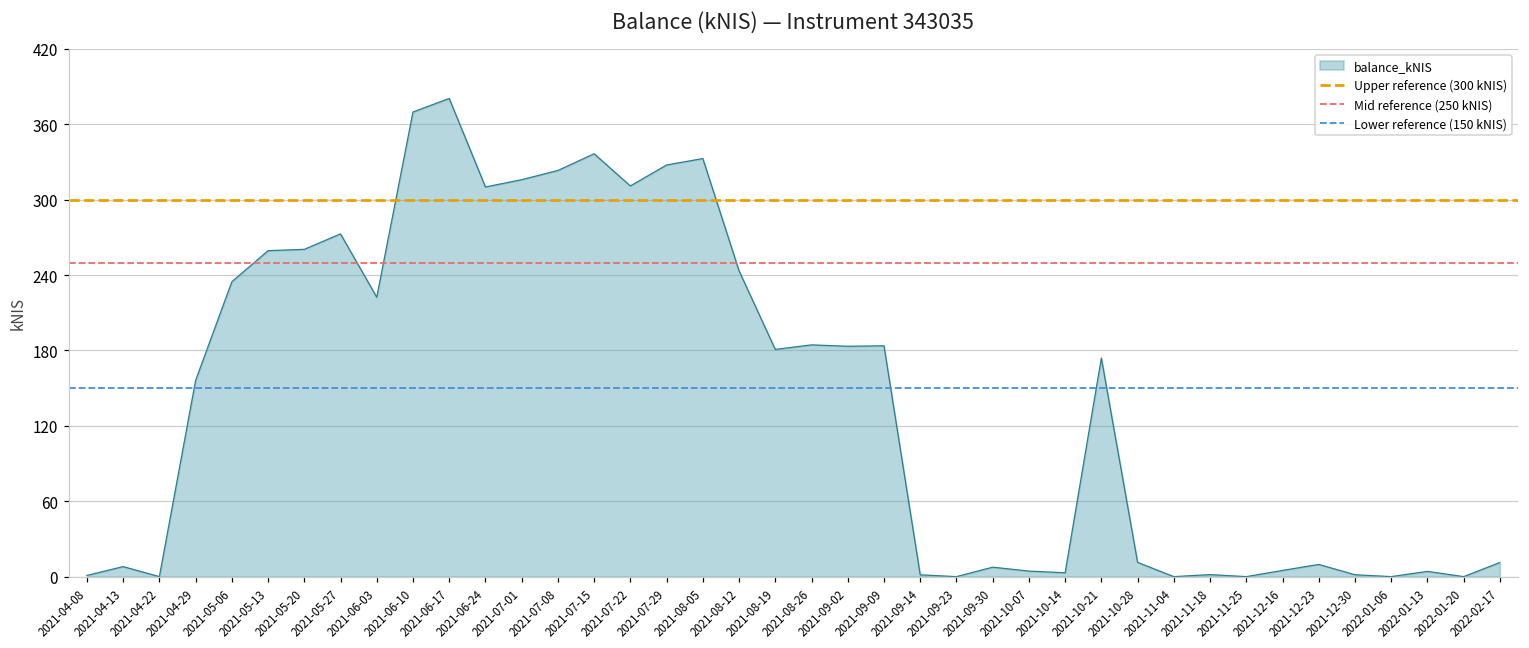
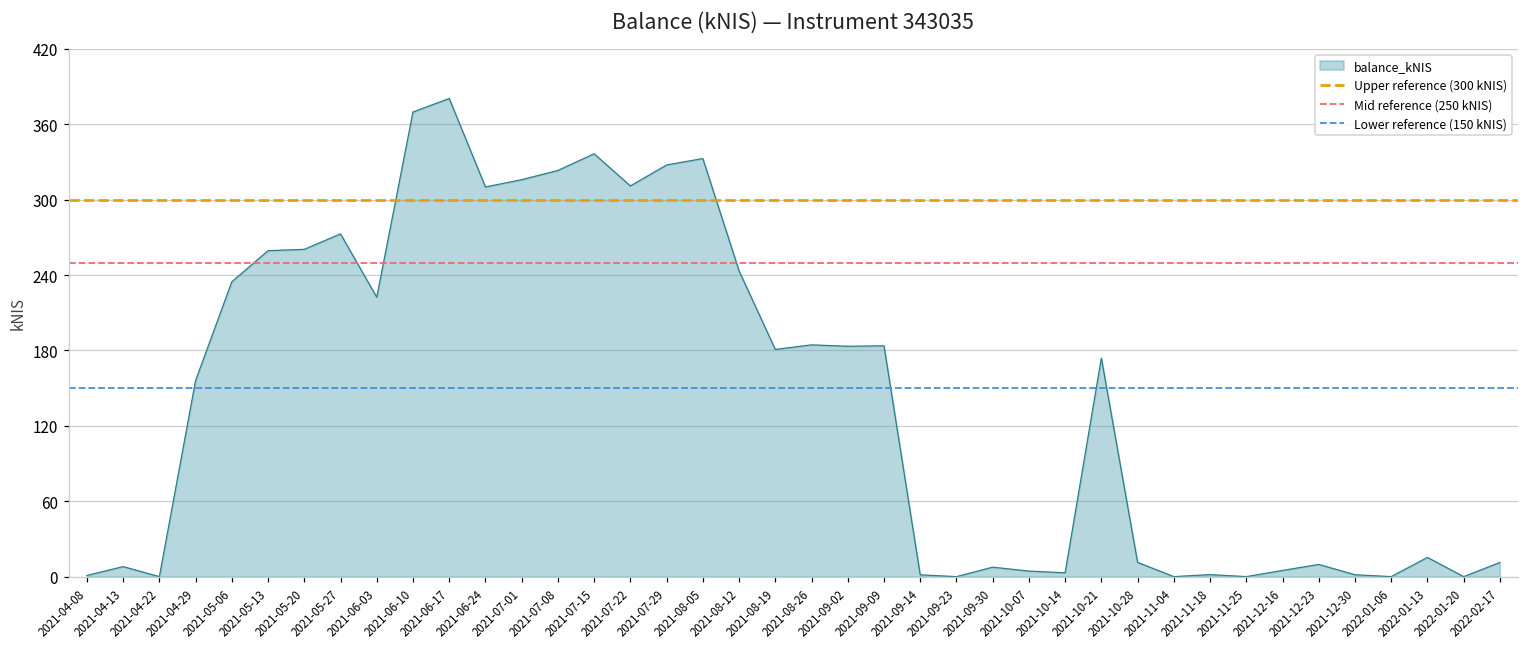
2022-01-13: 4 -> 15
